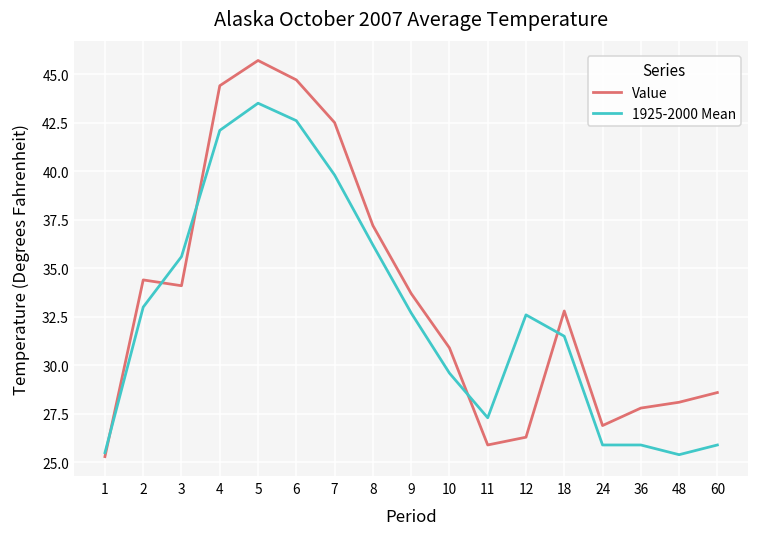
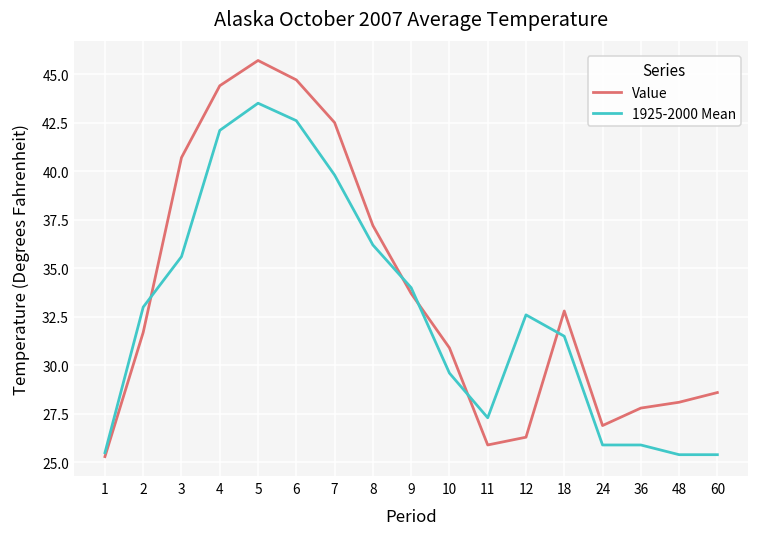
Value, 2: 34.4 -> 31.7
Value, 3: 34.1 -> 40.7
1925-2000 Mean, 9: 32.7 -> 34.0
1925-2000 Mean, 60: 25.9 -> 25.4
